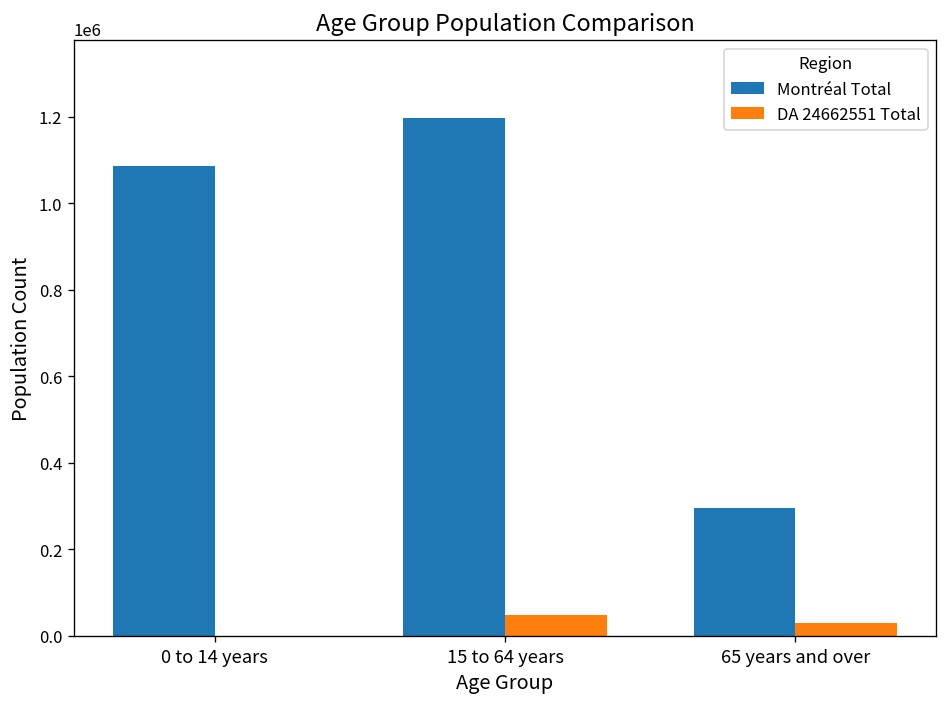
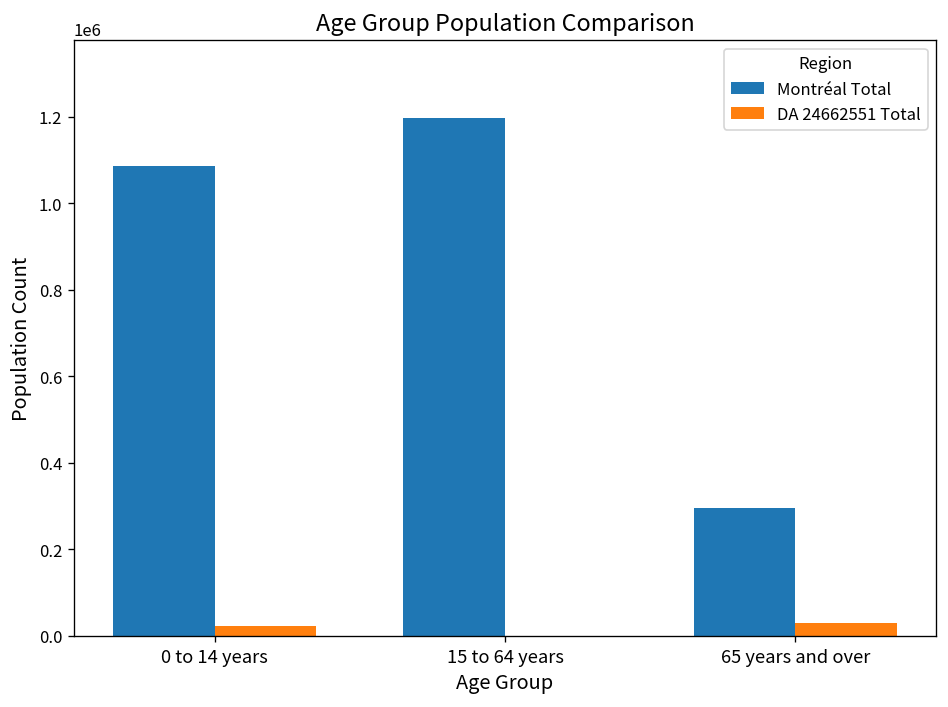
DA 24662551 Total, 0 to 14 years: 0 -> 20000
DA 24662551 Total, 15 to 64 years: 50000 -> 0
